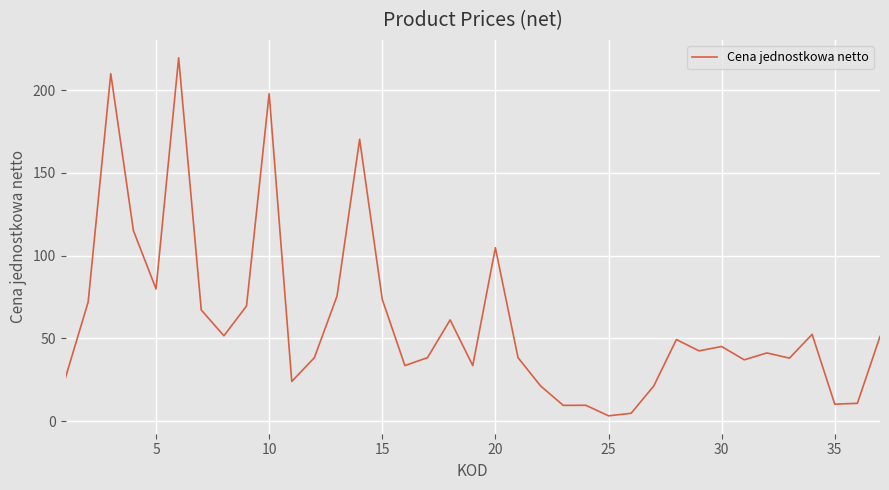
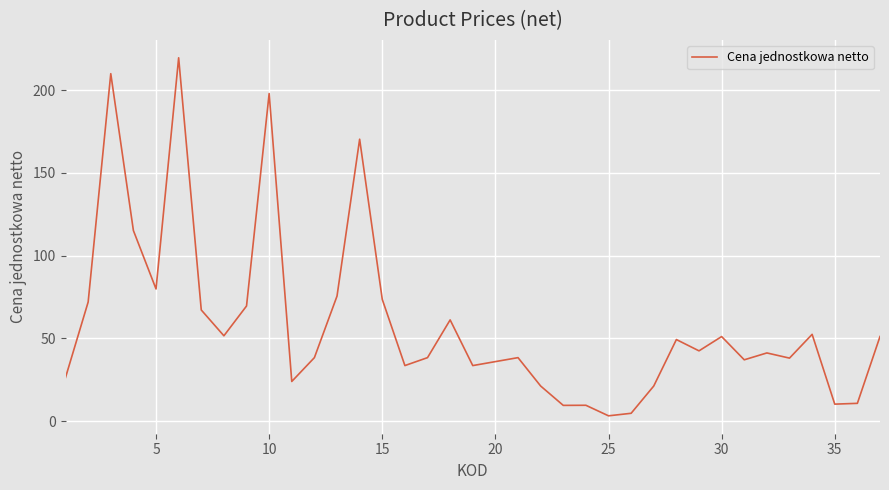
20: 105 -> 36
30: 45 -> 51
